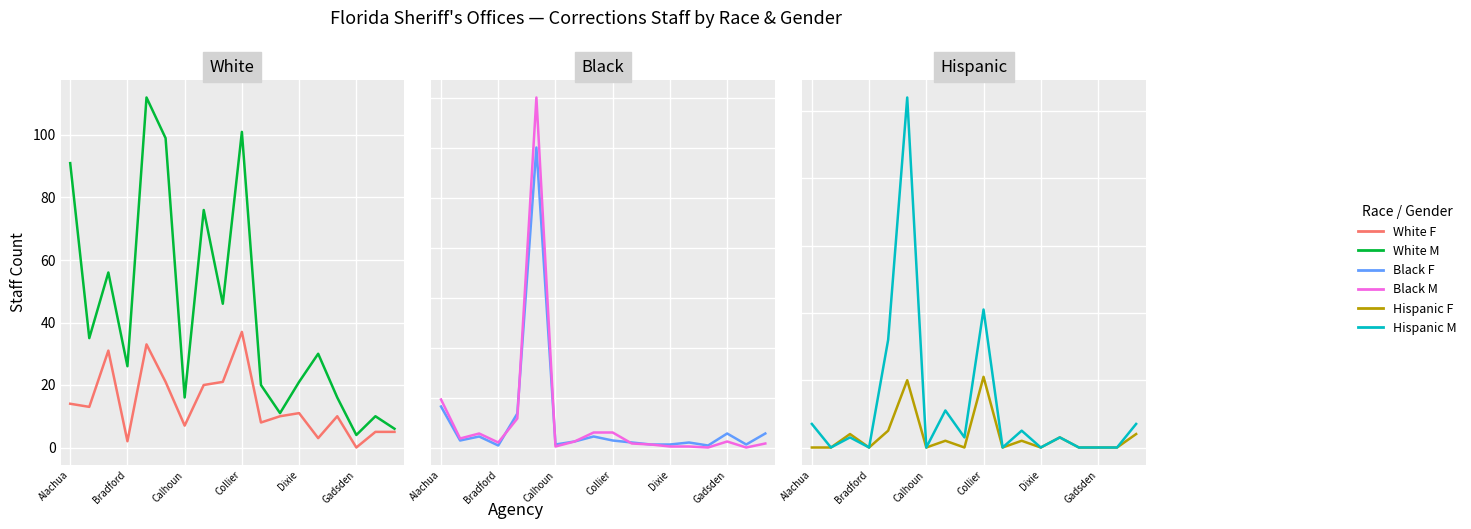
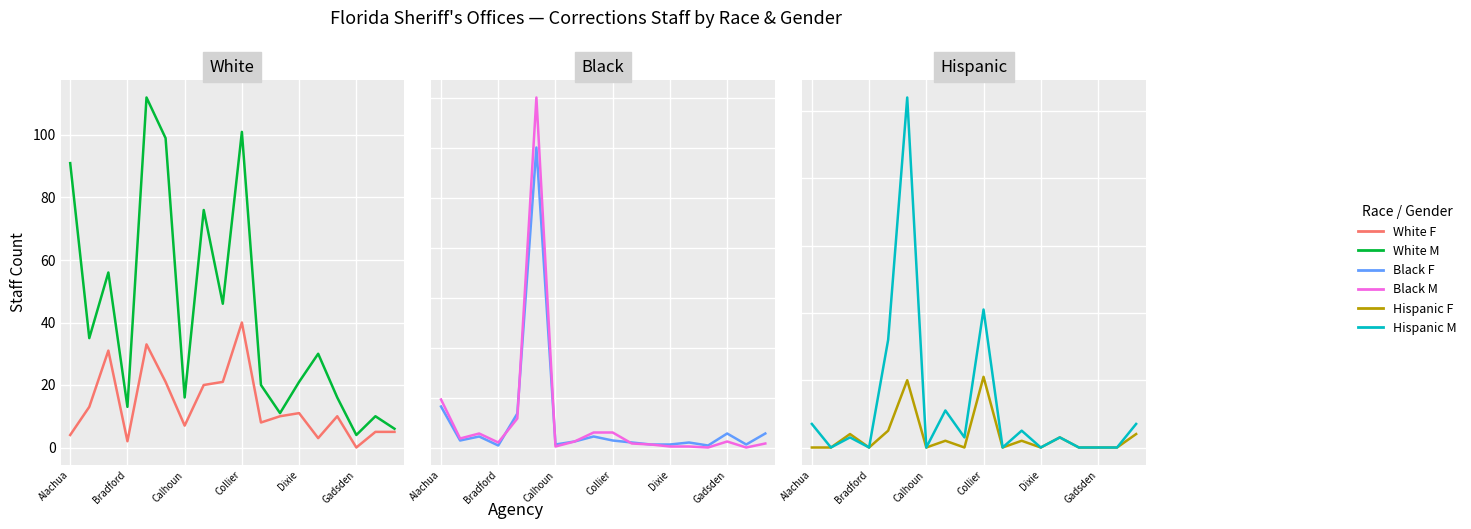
White, White F, Alachua: 14 -> 4
White, White M, Bradford: 26 -> 13
White, White F, Collier: 37 -> 40
